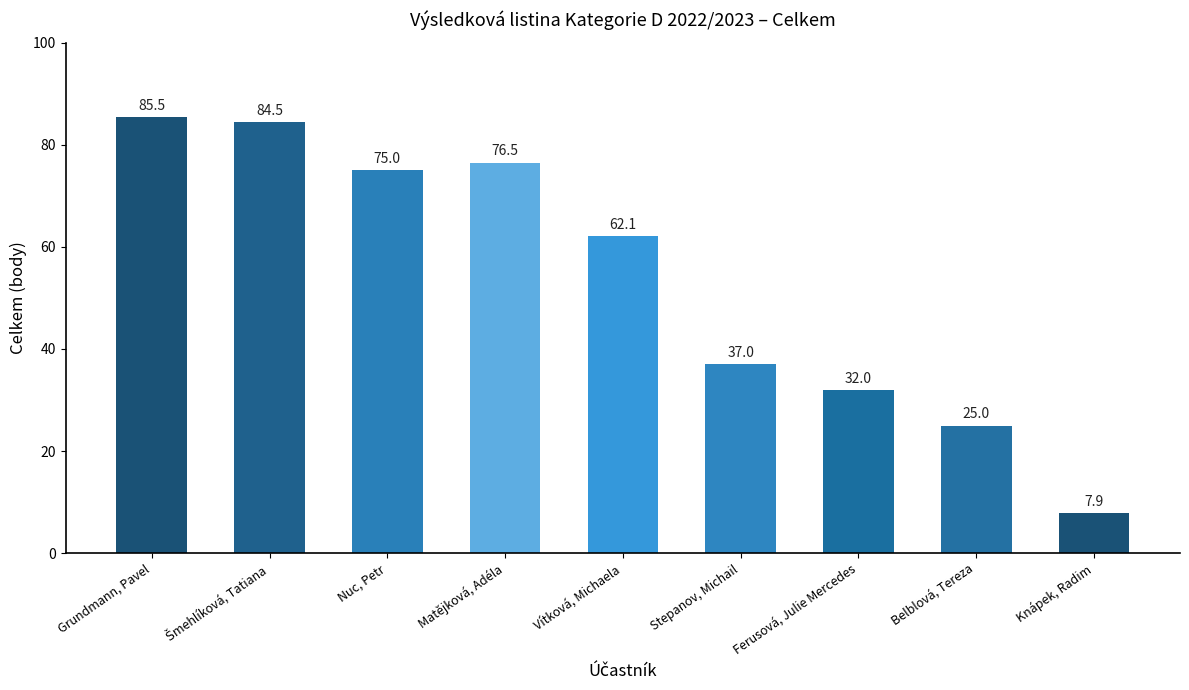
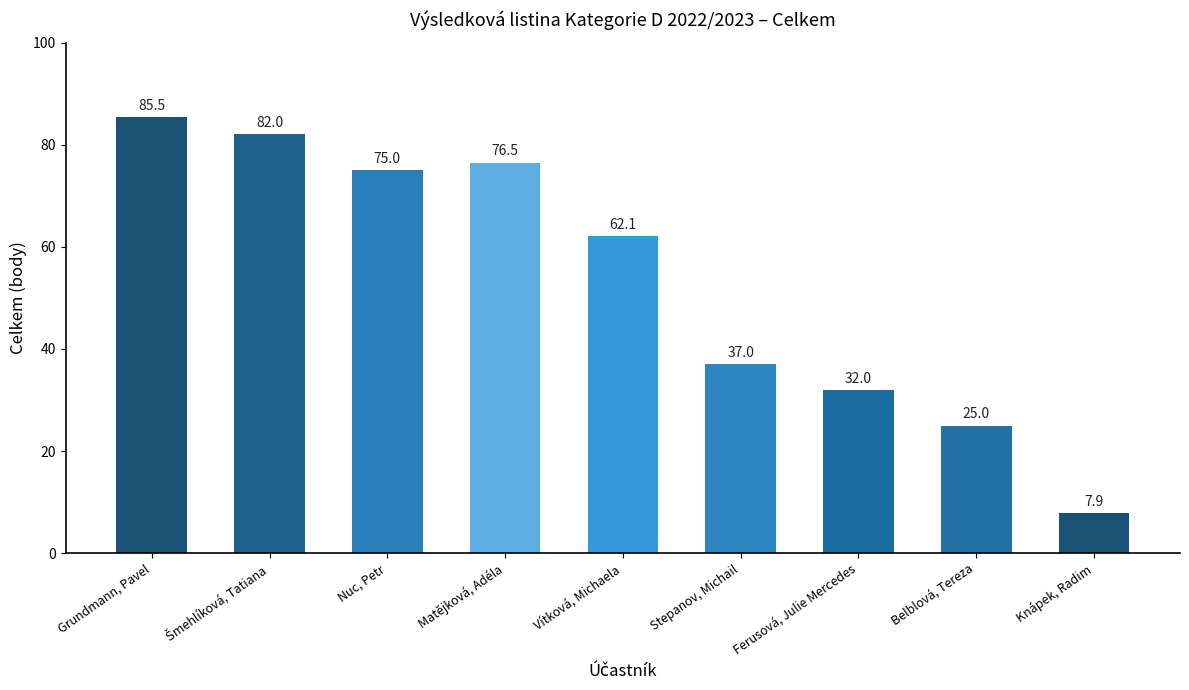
Šmehlíková, Tatiana: 84.5 -> 82.0
